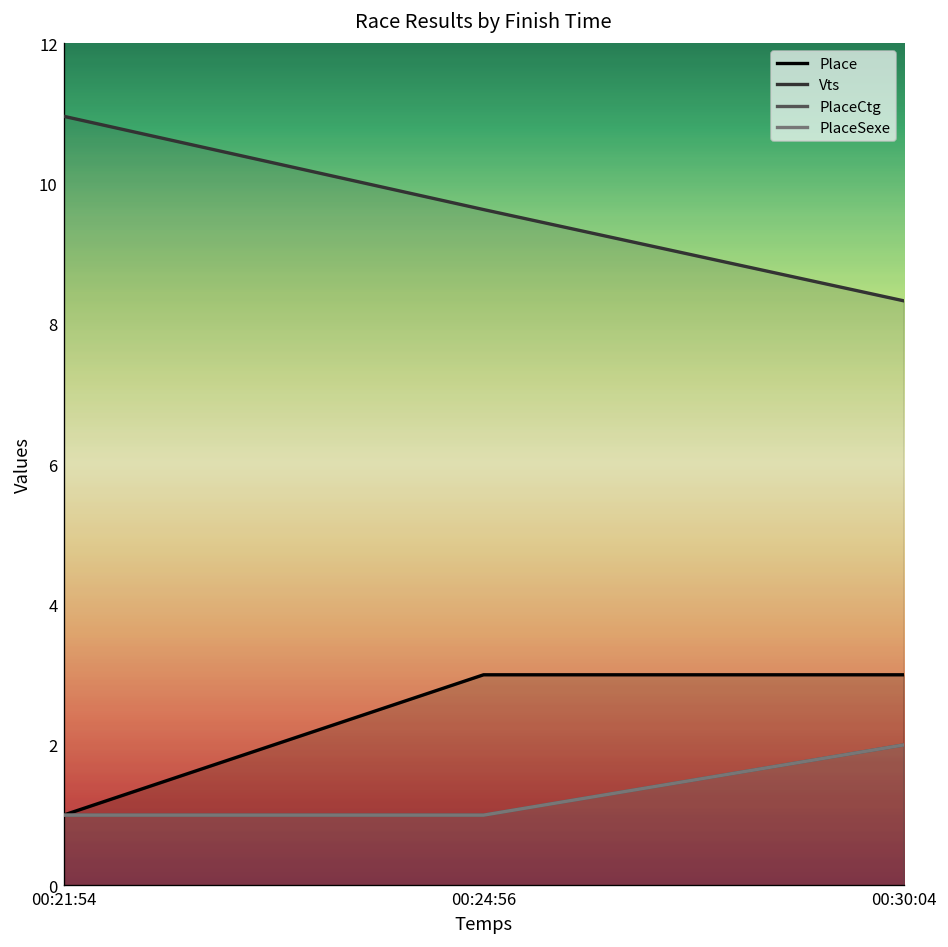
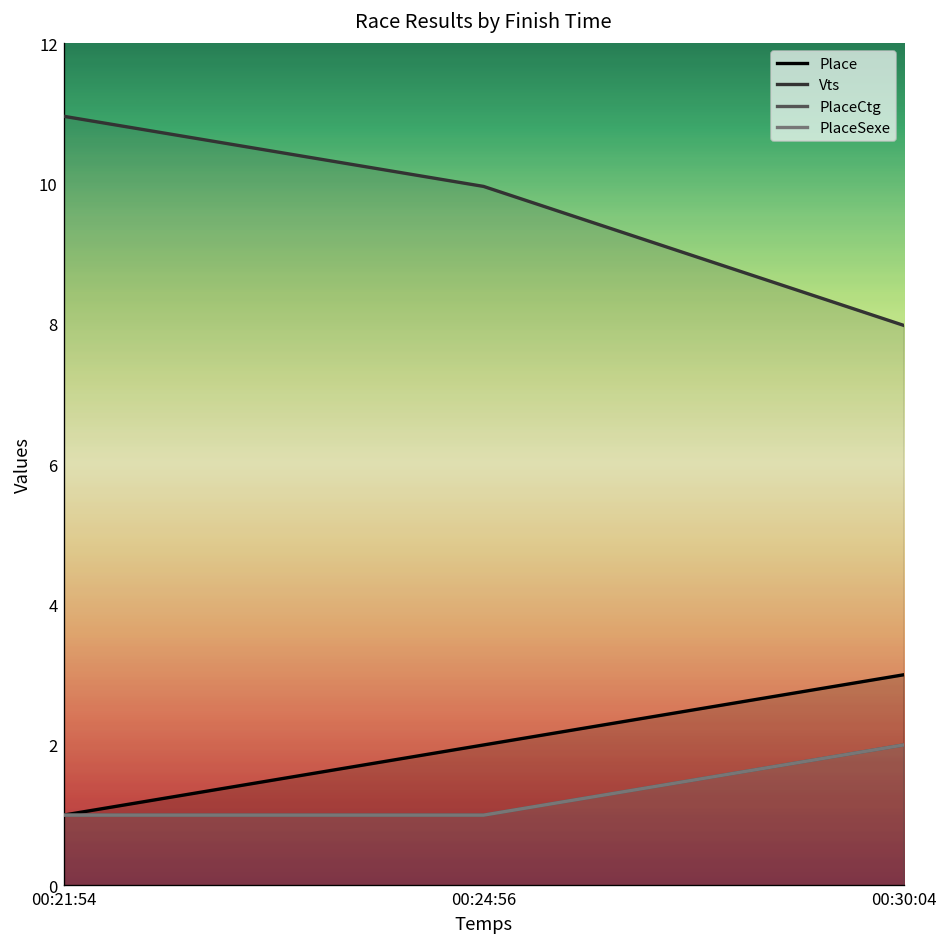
Place, 00:24:56: 3 -> 2
Vts, 00:24:56: 9.6 -> 10.0
Vts, 00:30:04: 8.3 -> 8.0
